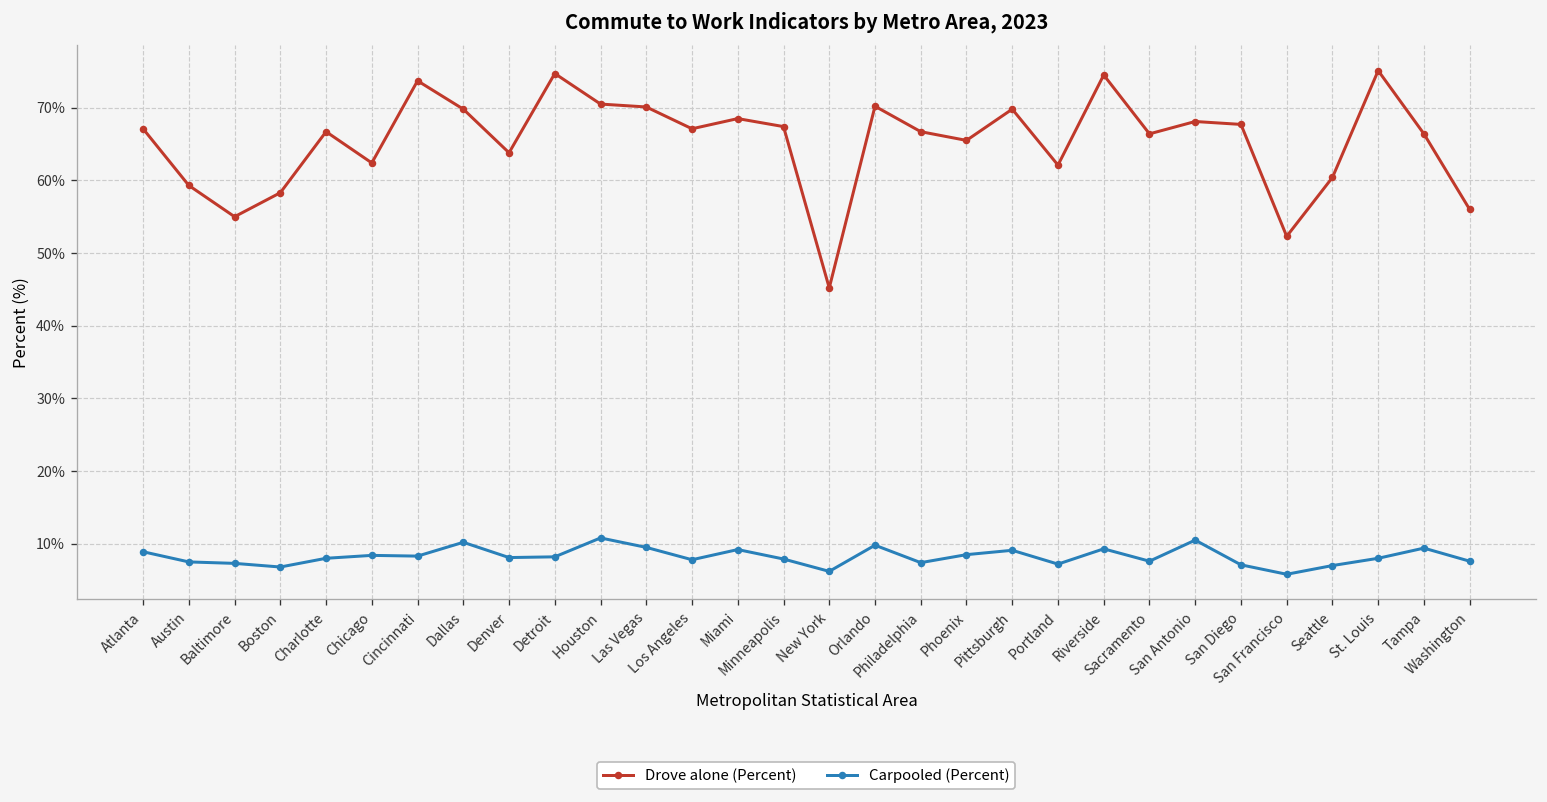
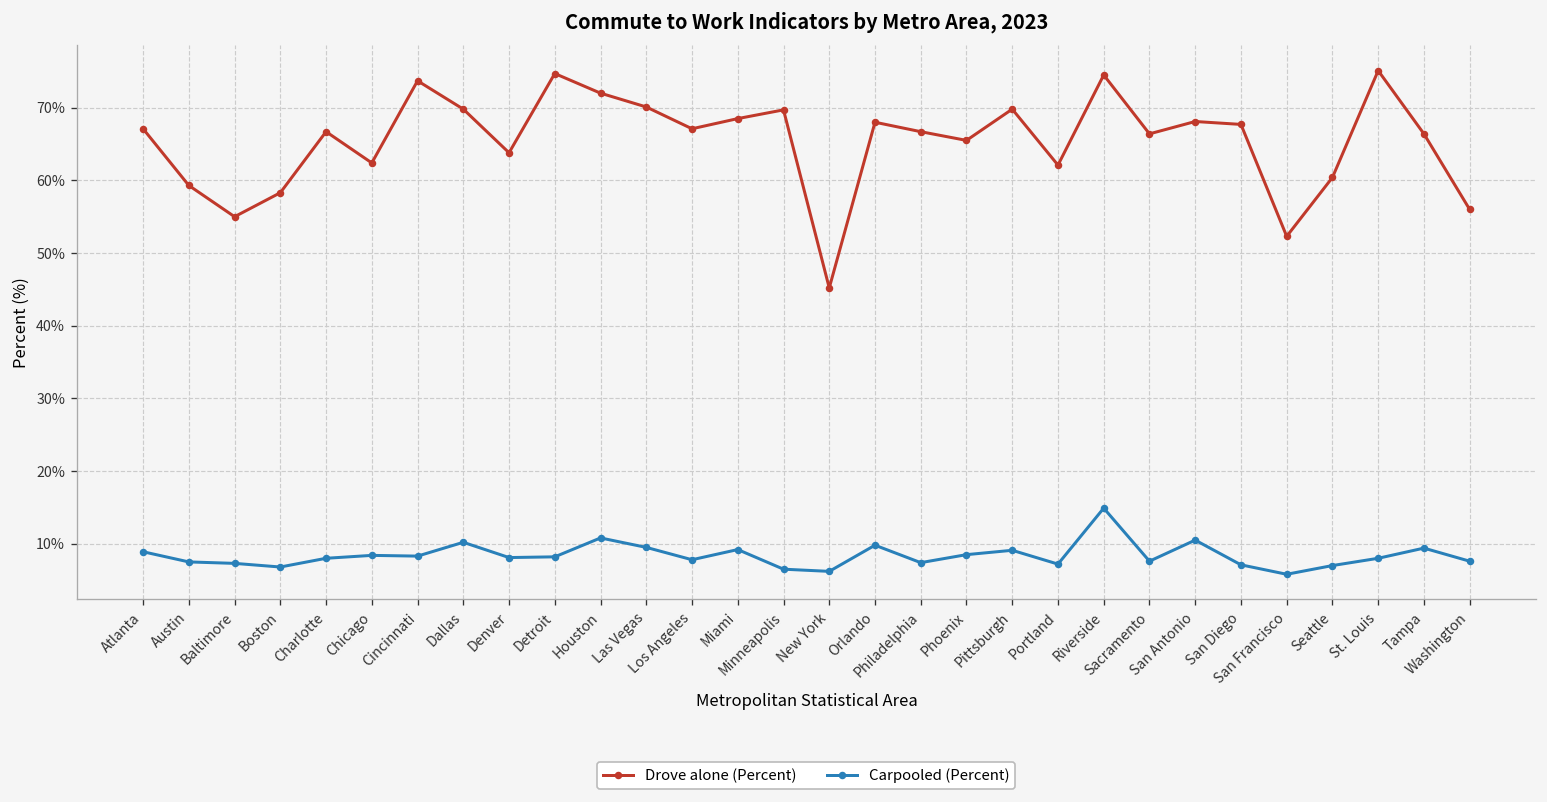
Drove alone (Percent), Houston: 71% -> 72%
Drove alone (Percent), Minneapolis: 67% -> 70%
Carpooled (Percent), Minneapolis: 8% -> 7%
Drove alone (Percent), Orlando: 70% -> 68%
Carpooled (Percent), Riverside: 9% -> 15%
